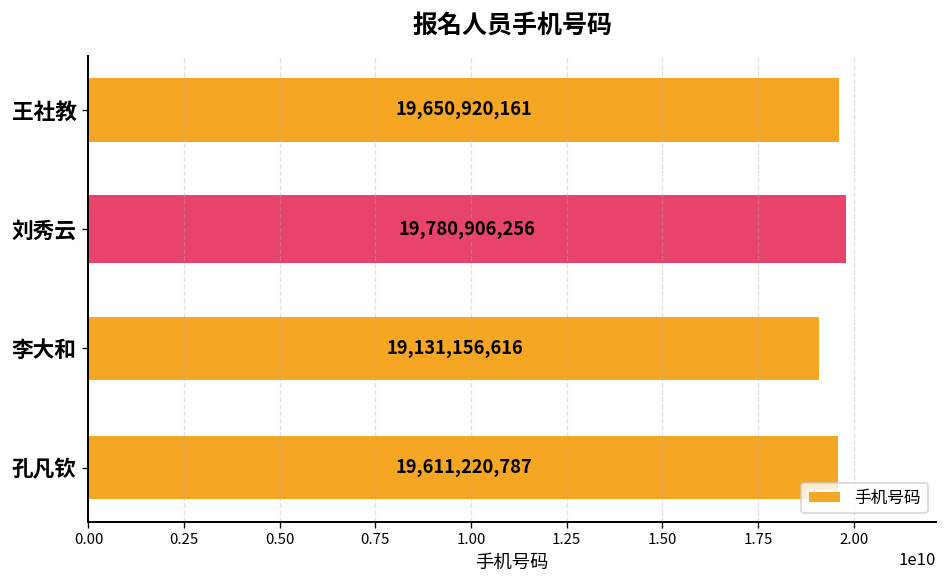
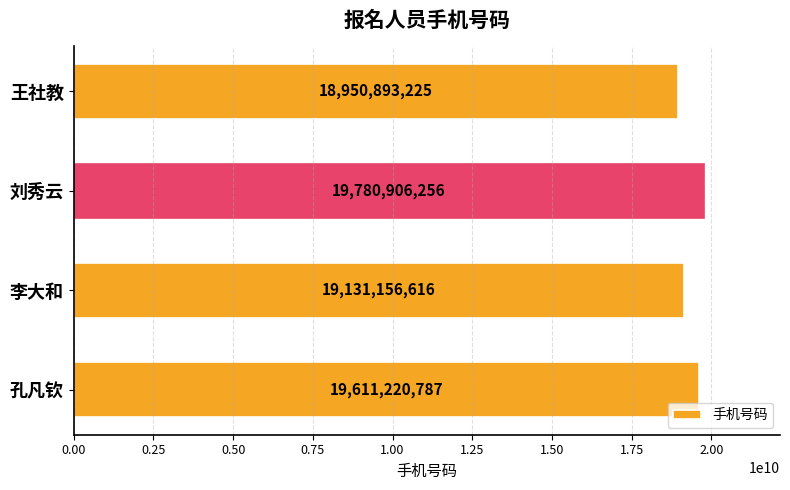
王社教: 19,650,920,161 -> 18,950,893,225
